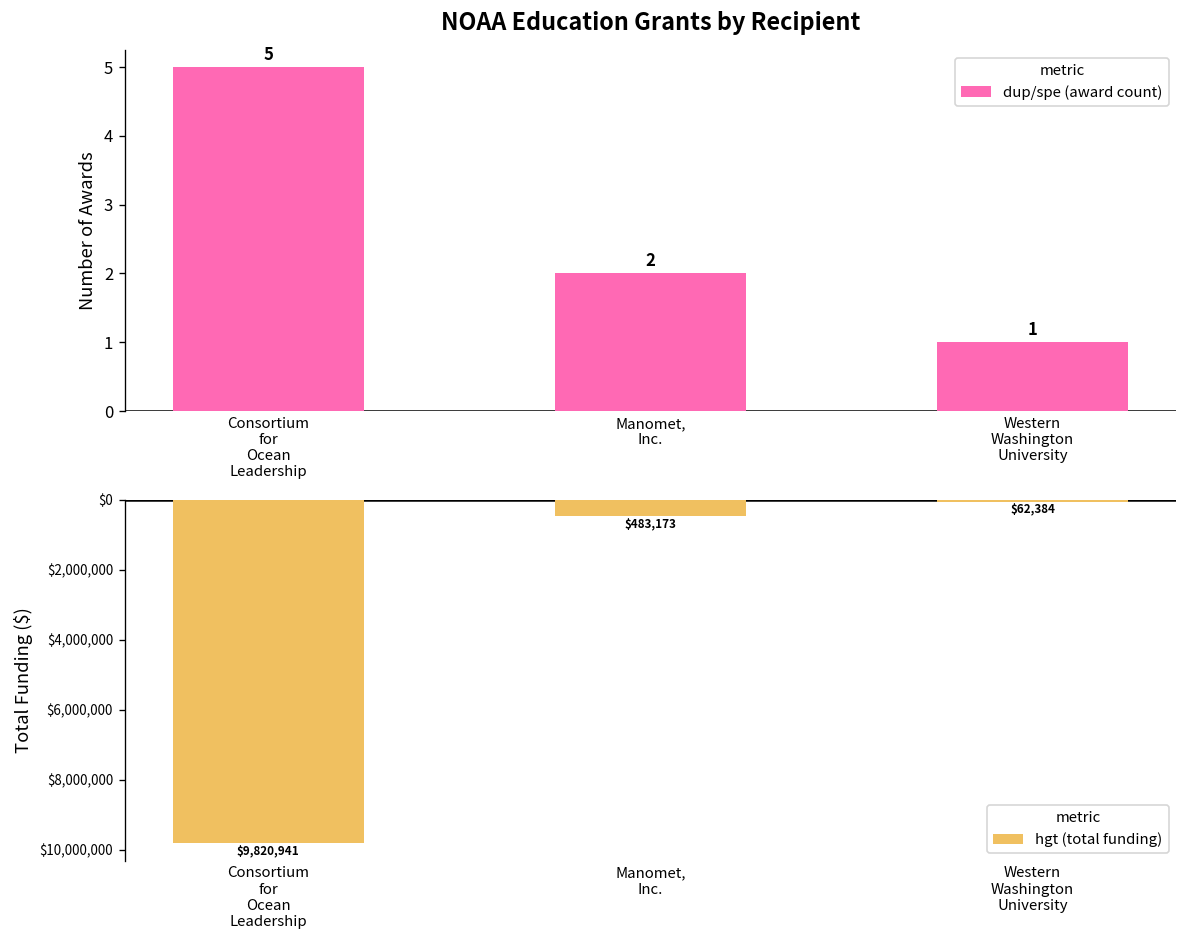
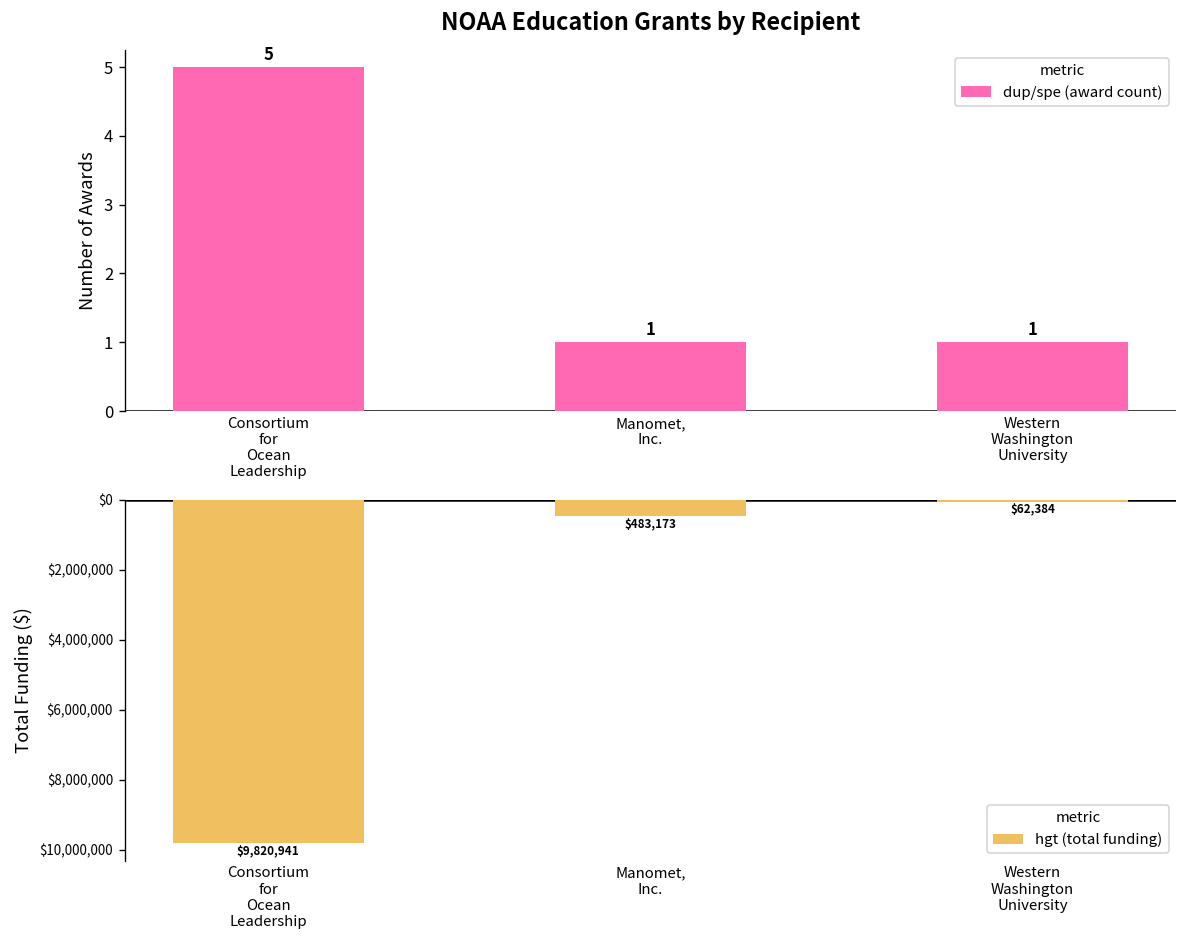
NOAA Education Grants by Recipient, Manomet, Inc.: 2 -> 1
